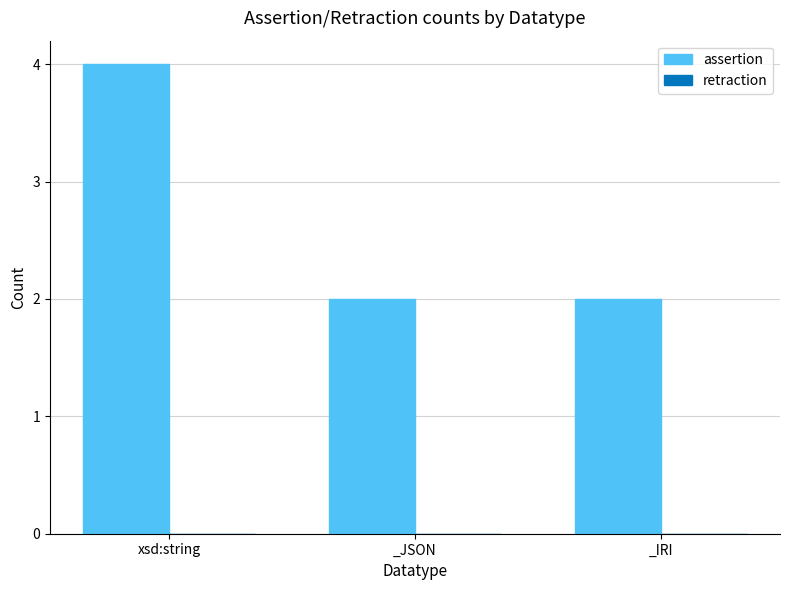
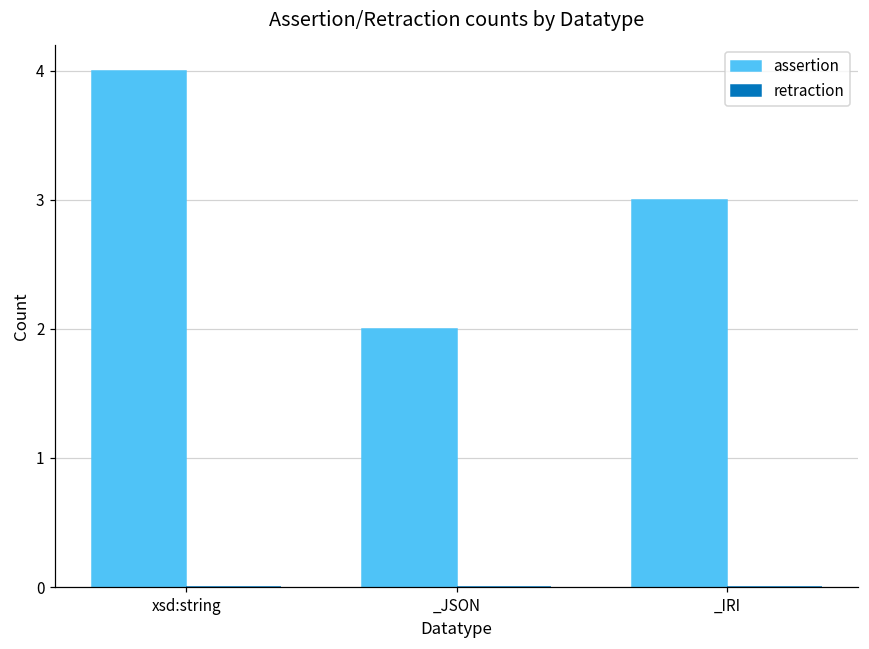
assertion, _IRI: 2 -> 3
